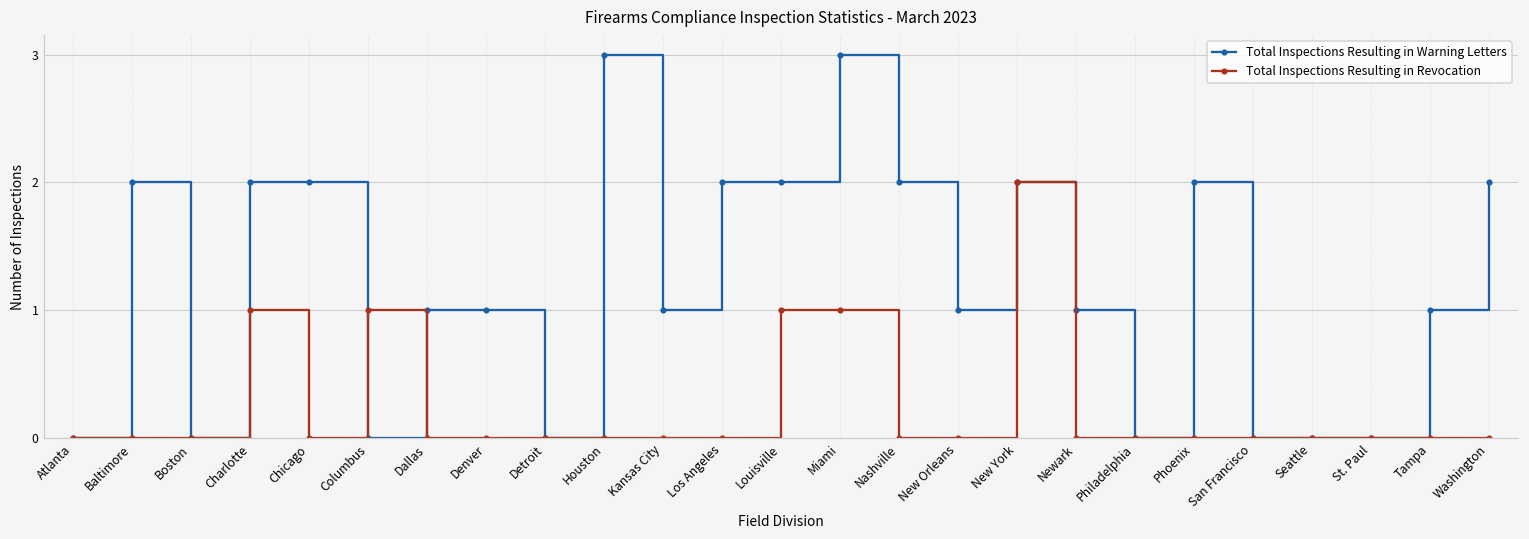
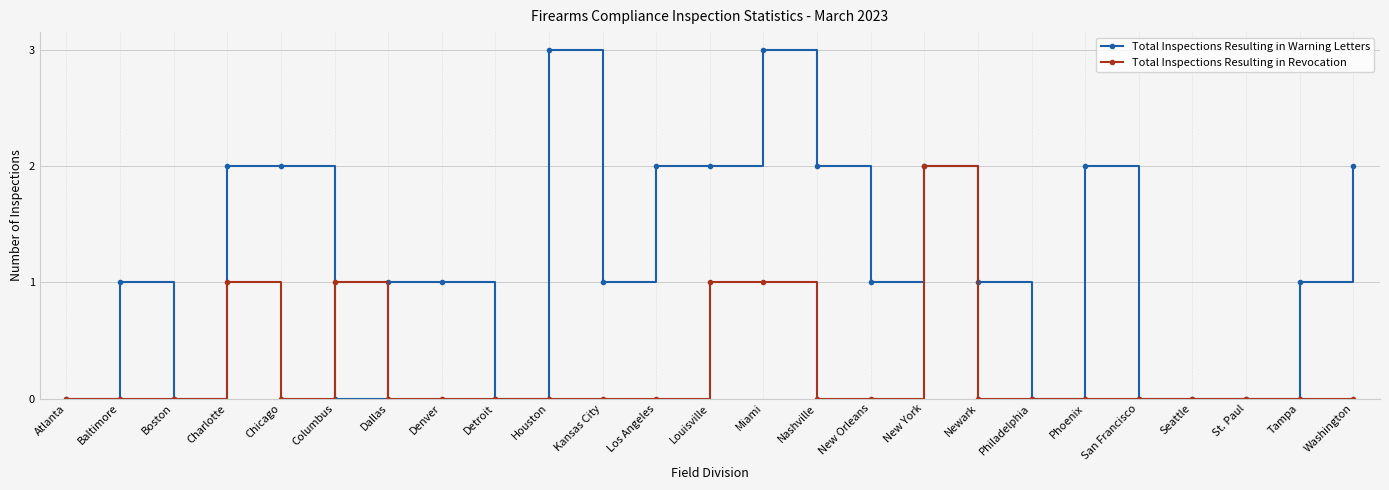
Total Inspections Resulting in Warning Letters, Baltimore: 2 -> 1
